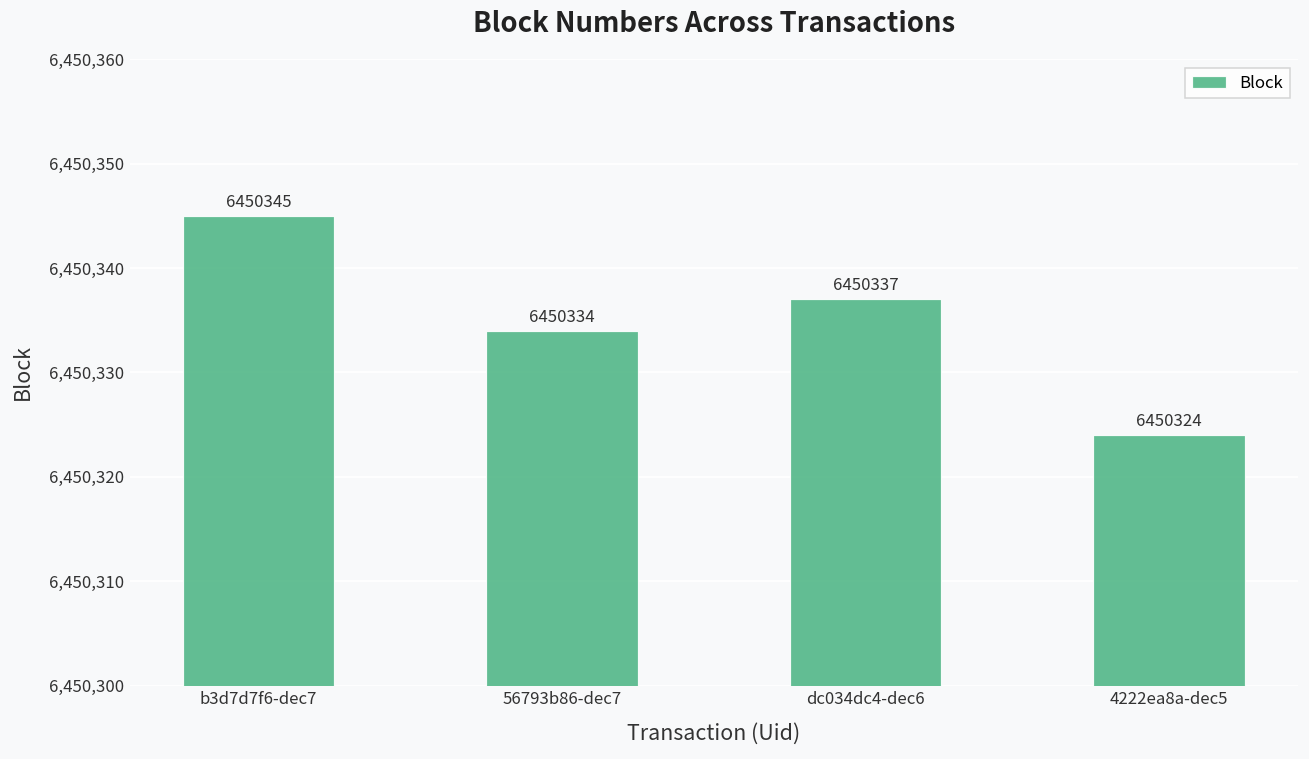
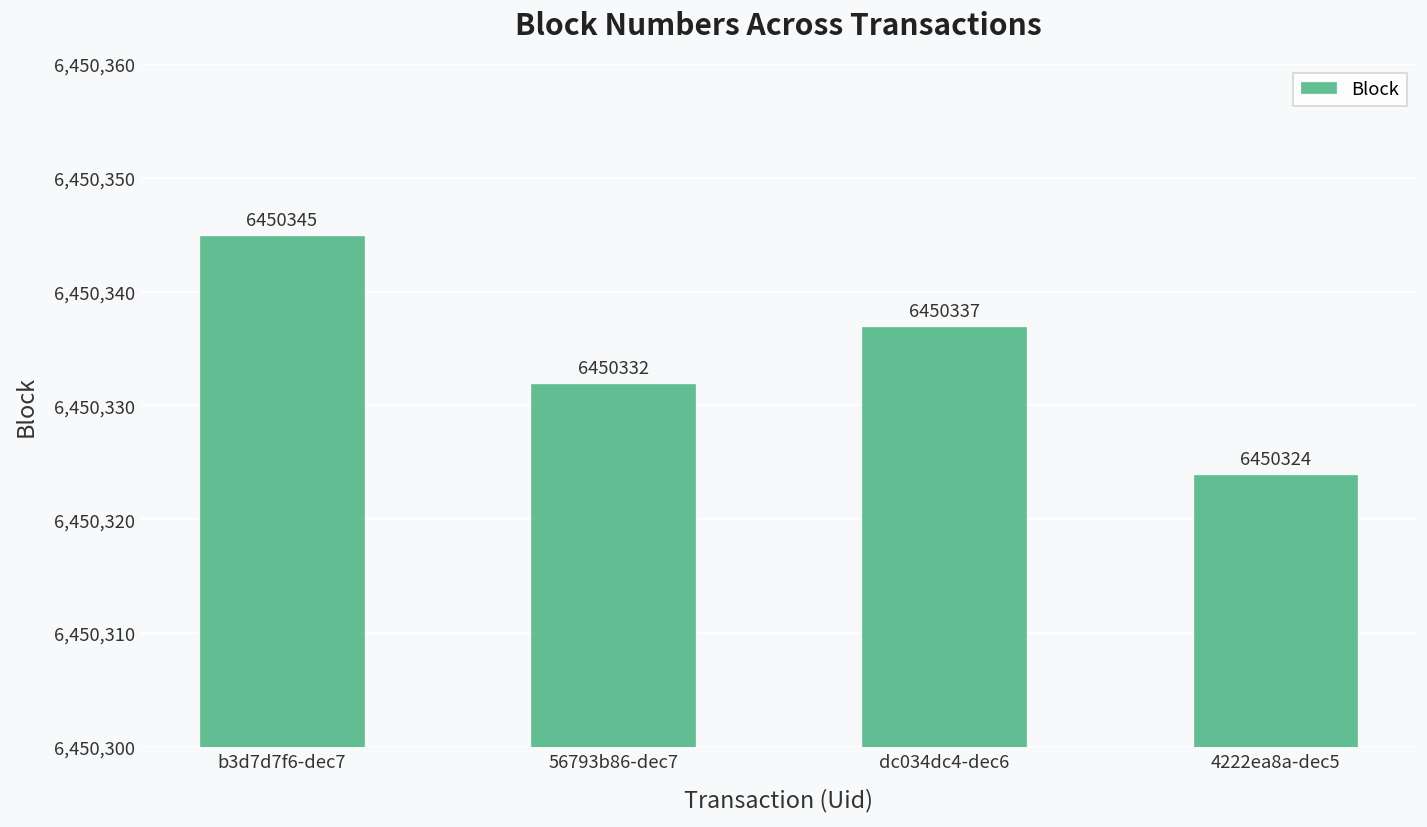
56793b86-dec7: 6450334 -> 6450332
